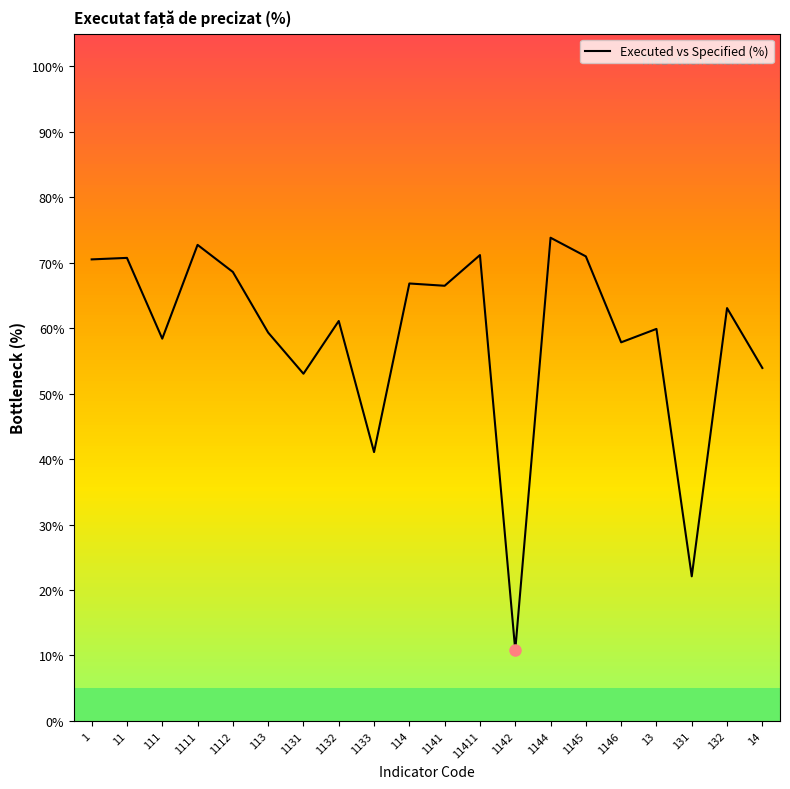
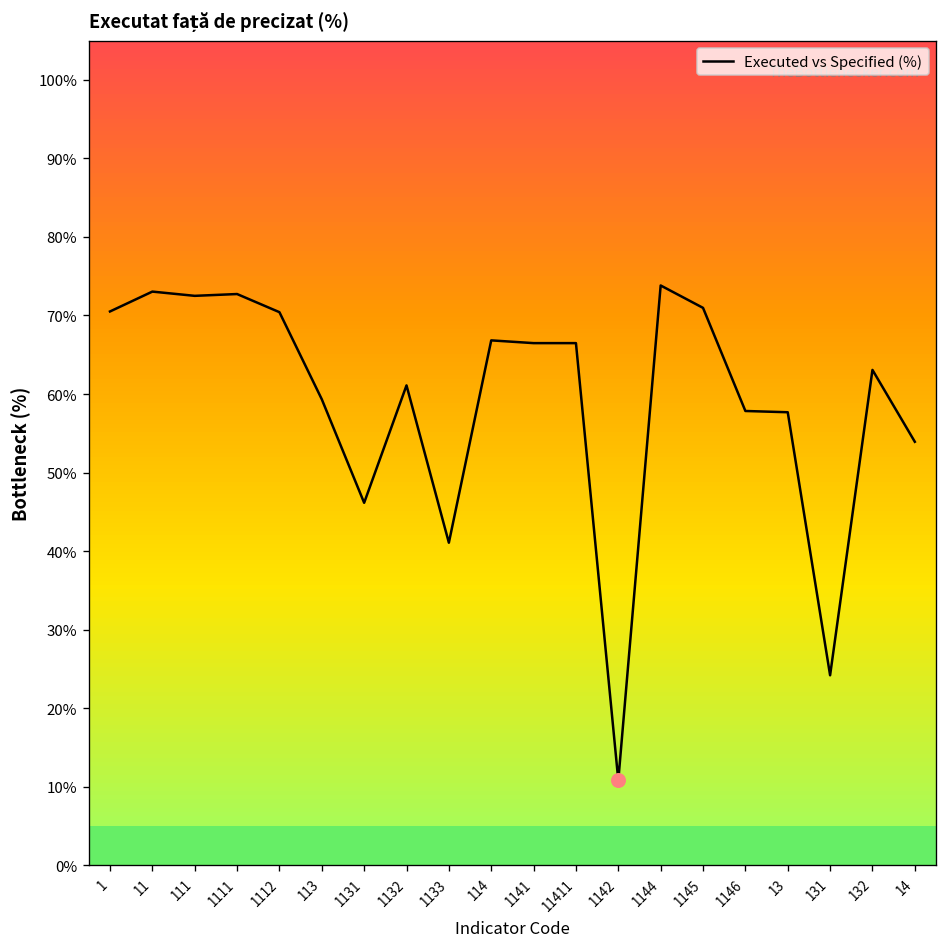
Executed vs Specified (%), 11: 71% -> 73%
Executed vs Specified (%), 111: 58% -> 73%
Executed vs Specified (%), 1112: 69% -> 70%
Executed vs Specified (%), 1131: 53% -> 46%
Executed vs Specified (%), 11411: 71% -> 66%
Executed vs Specified (%), 13: 60% -> 58%
Executed vs Specified (%), 131: 22% -> 24%
